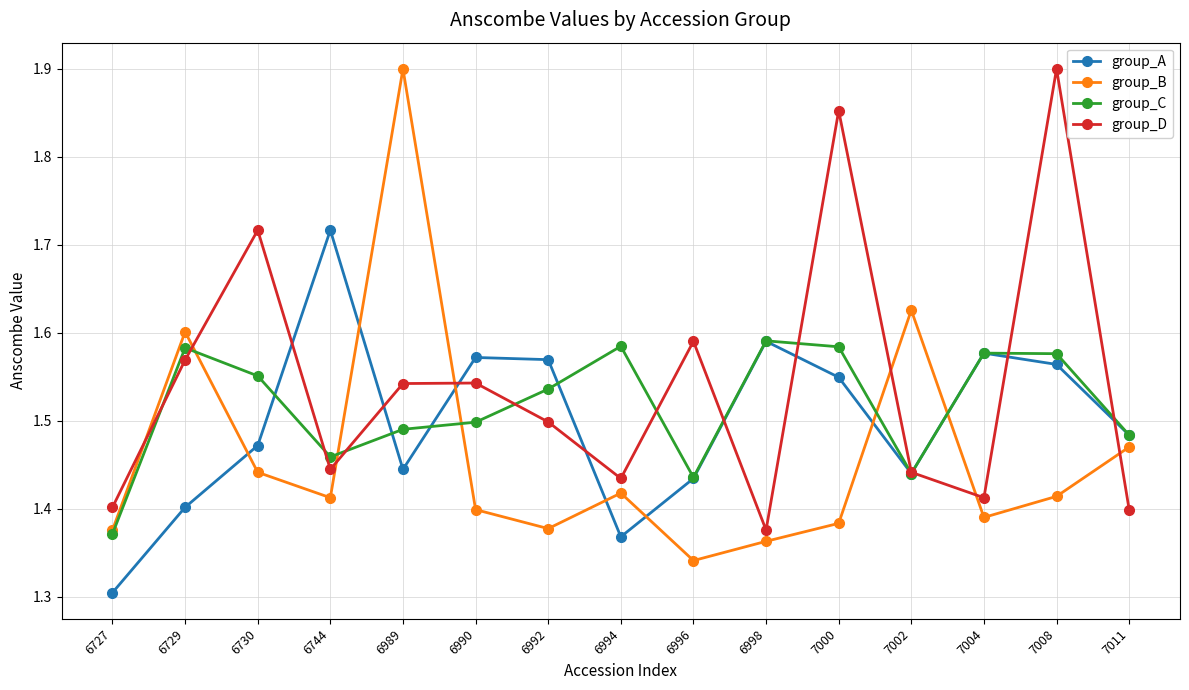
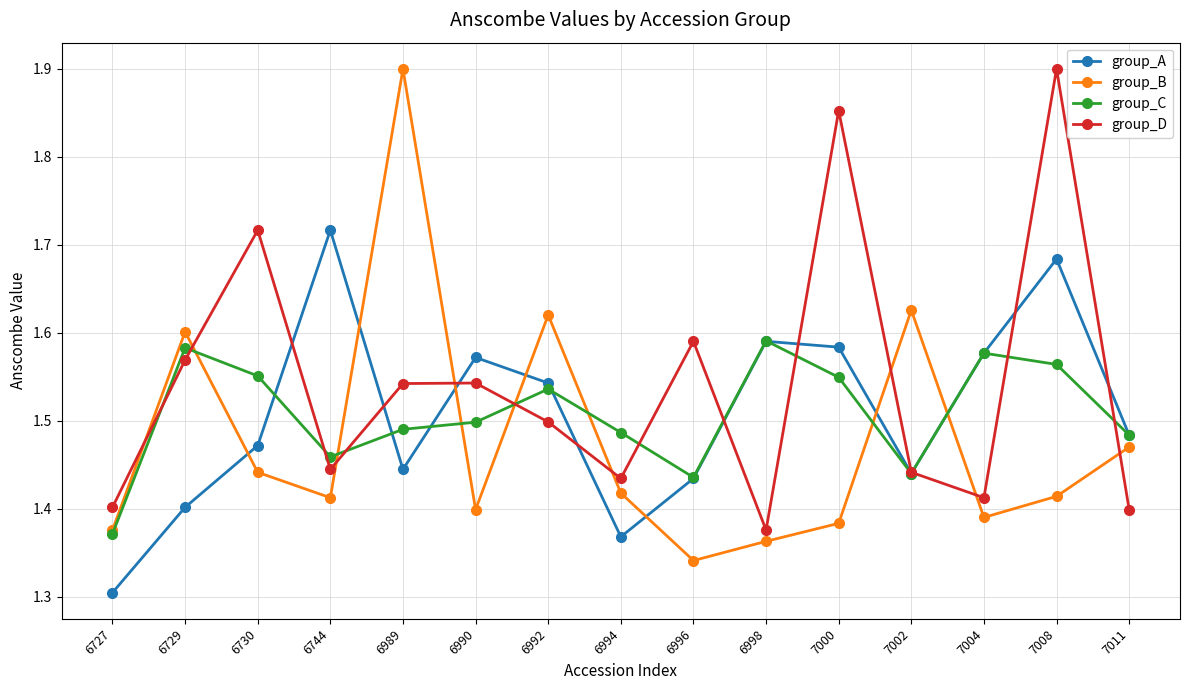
group_A, 6992: 1.57 -> 1.54
group_B, 6992: 1.38 -> 1.62
group_C, 6994: 1.58 -> 1.49
group_A, 7000: 1.55 -> 1.58
group_C, 7000: 1.58 -> 1.55
group_A, 7008: 1.56 -> 1.68
group_C, 7008: 1.58 -> 1.56
